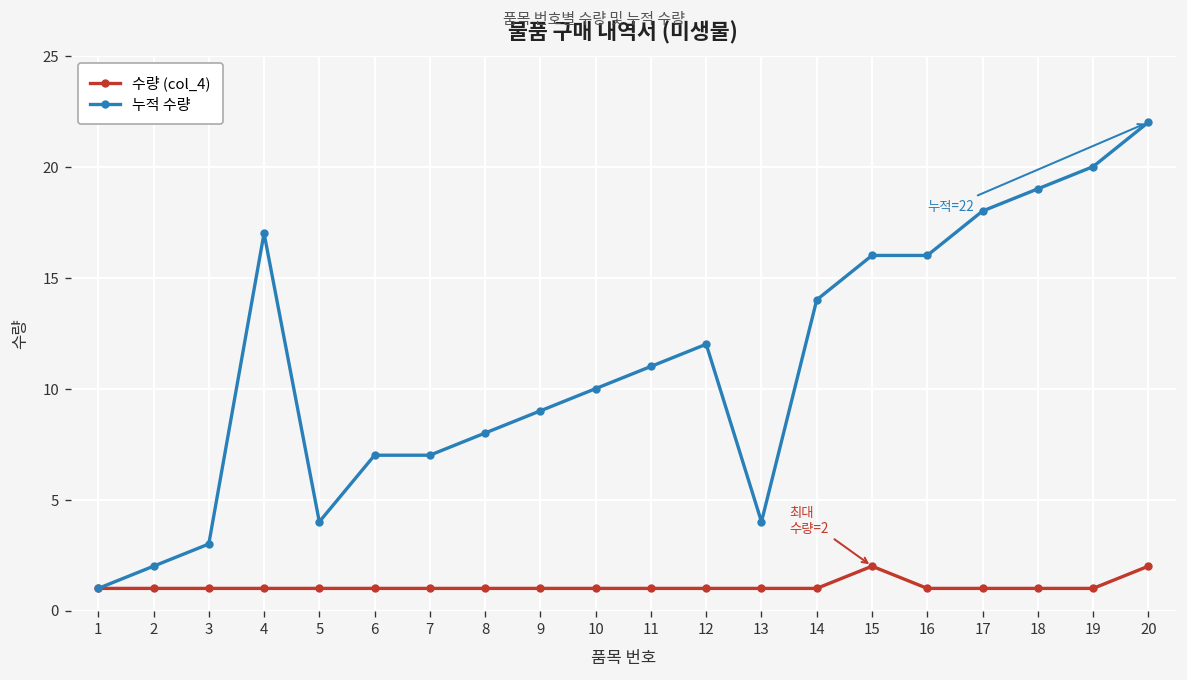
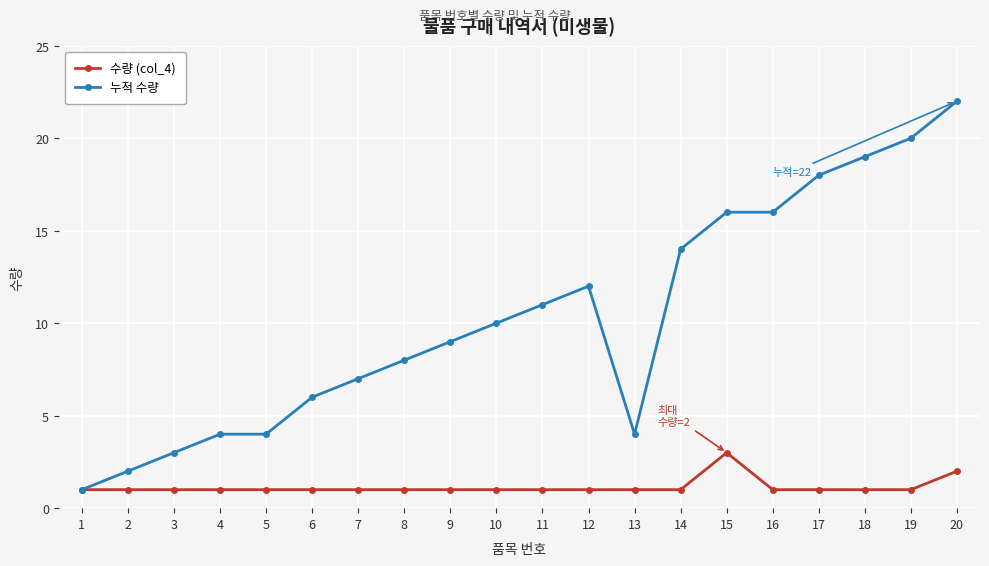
누적 수량, 4: 17 -> 4
누적 수량, 6: 7 -> 6
수량 (col_4), 15: 2 -> 3
